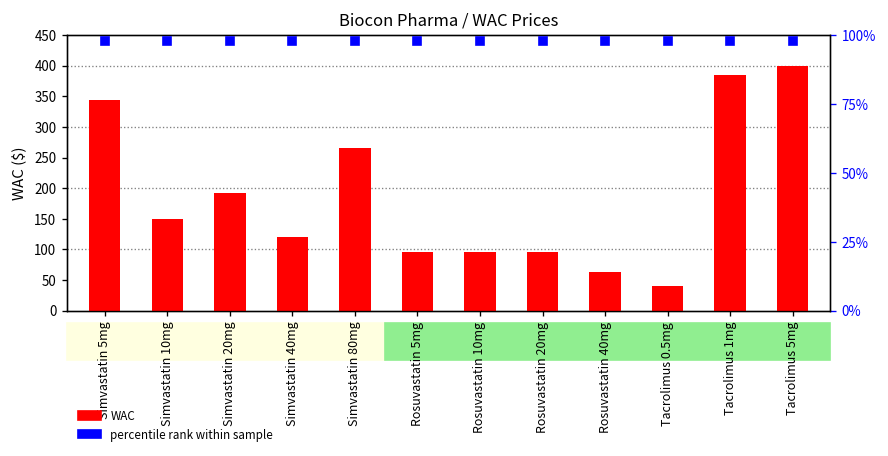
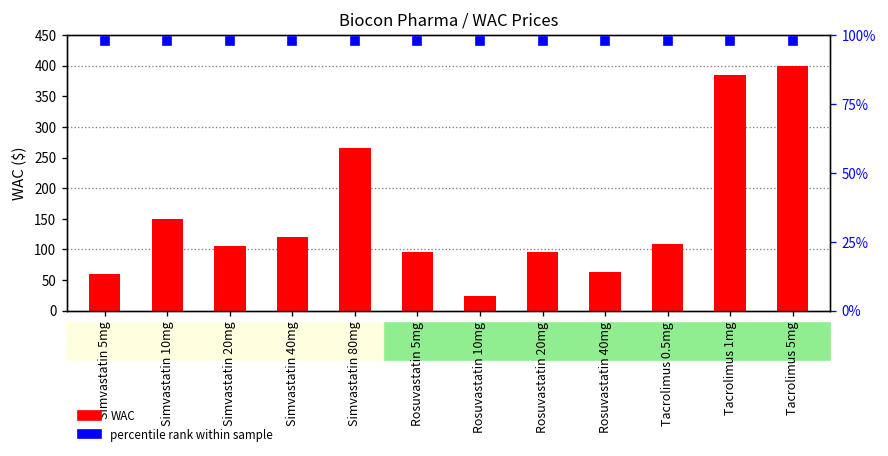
WAC, Simvastatin 5mg: 340 -> 60
WAC, Simvastatin 20mg: 190 -> 110
WAC, Rosuvastatin 10mg: 100 -> 20
WAC, Tacrolimus 0.5mg: 40 -> 110
